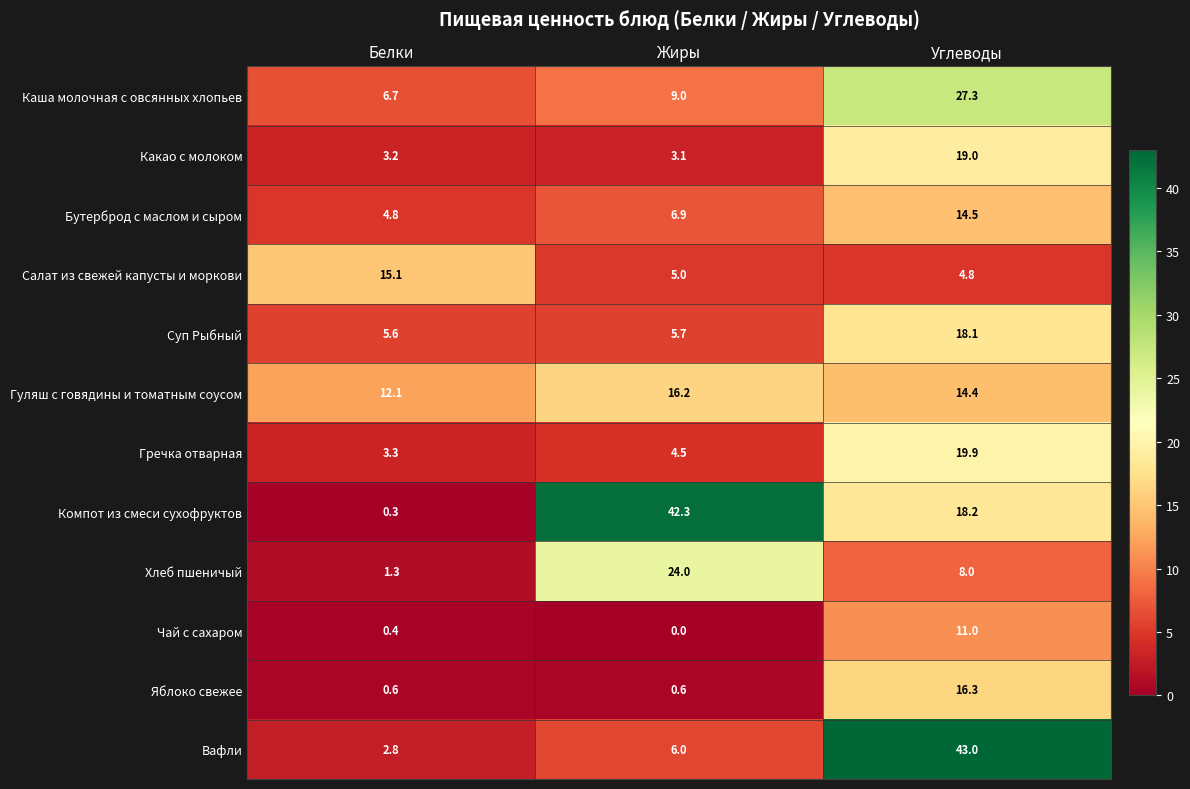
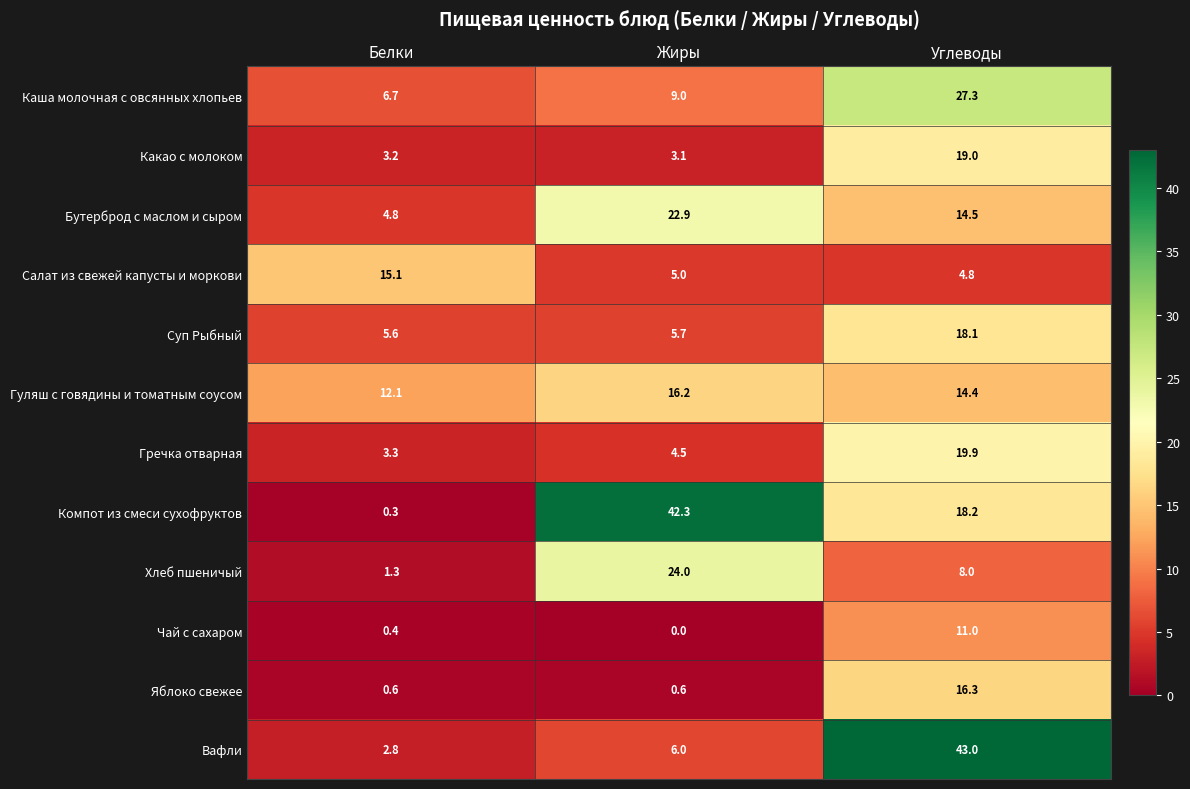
Бутерброд с маслом и сыром, Жиры: 6.9 -> 22.9
